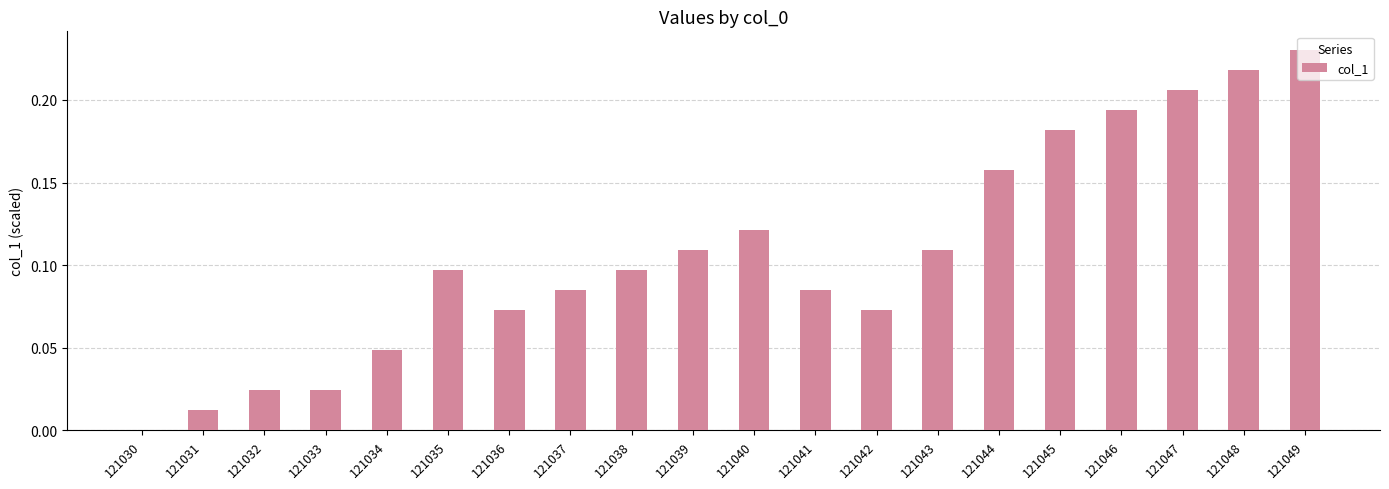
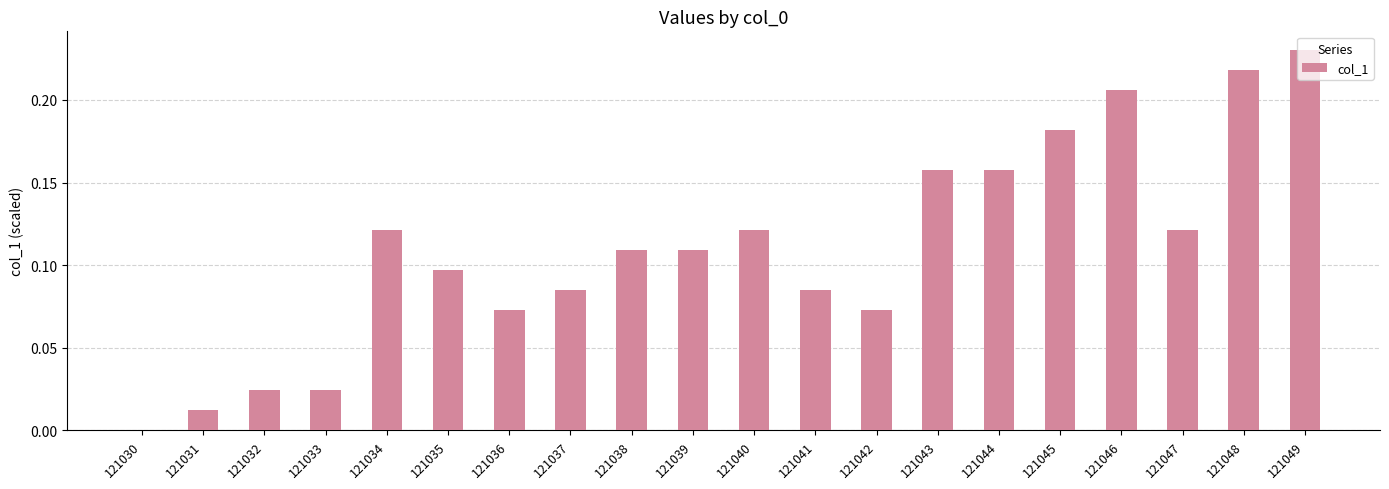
121034: 0.048 -> 0.121
121038: 0.097 -> 0.109
121043: 0.109 -> 0.157
121046: 0.194 -> 0.206
121047: 0.206 -> 0.121
